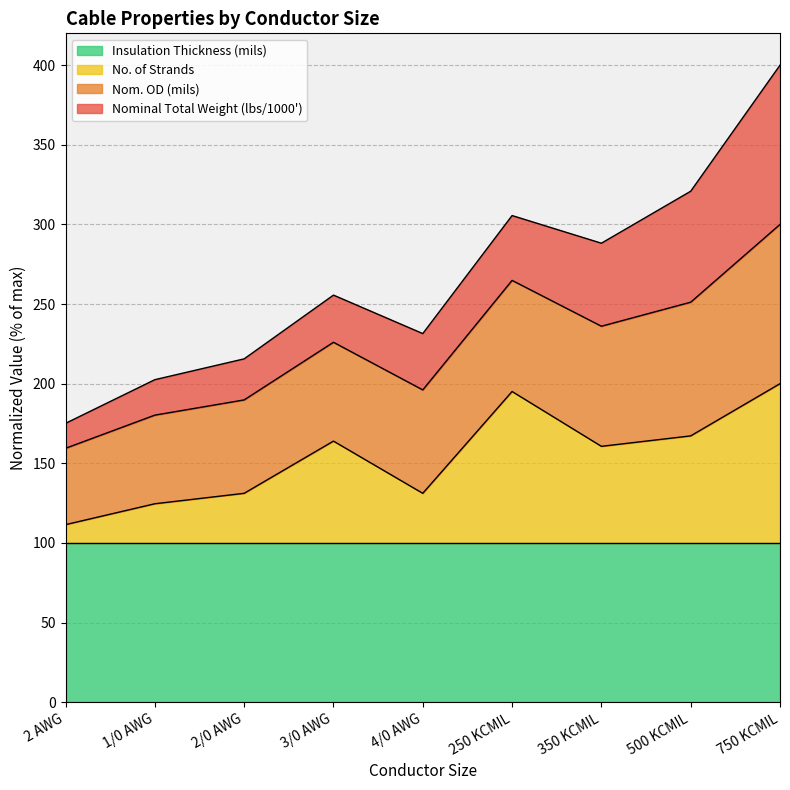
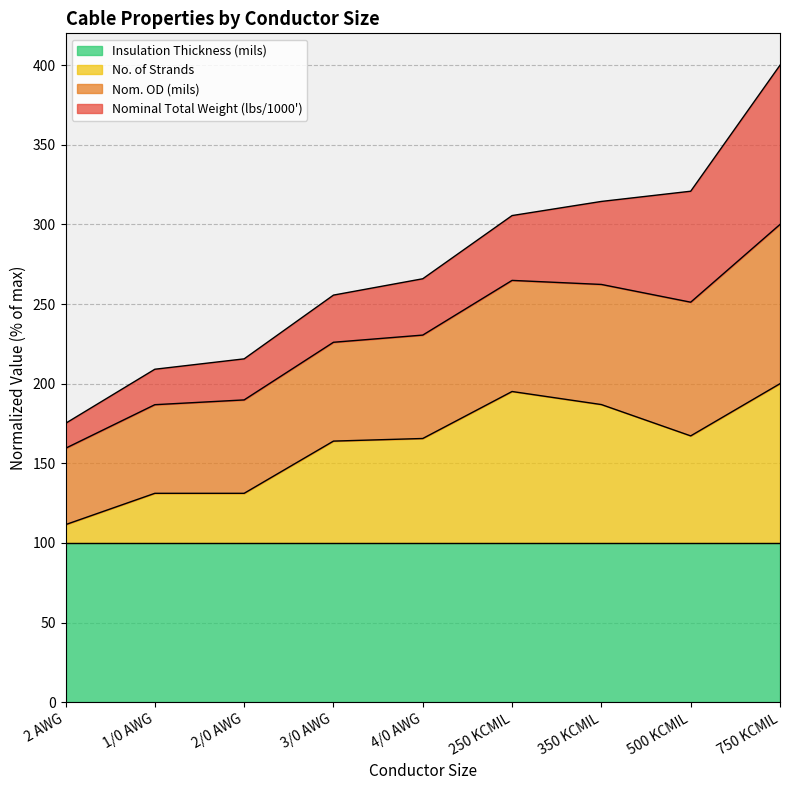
No. of Strands, 1/0 AWG: 125 -> 131
No. of Strands, 4/0 AWG: 131 -> 166
No. of Strands, 350 KCMIL: 161 -> 187
